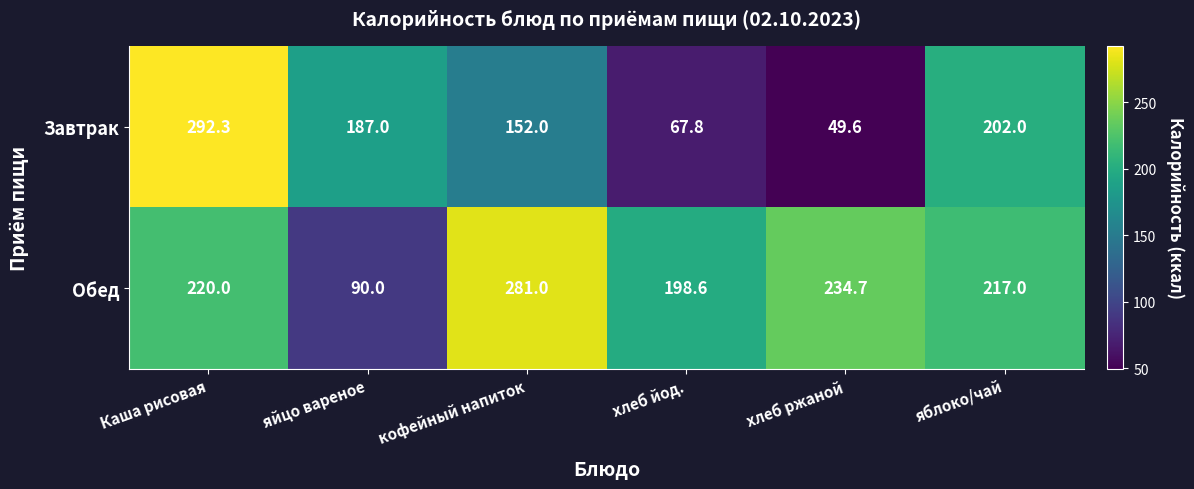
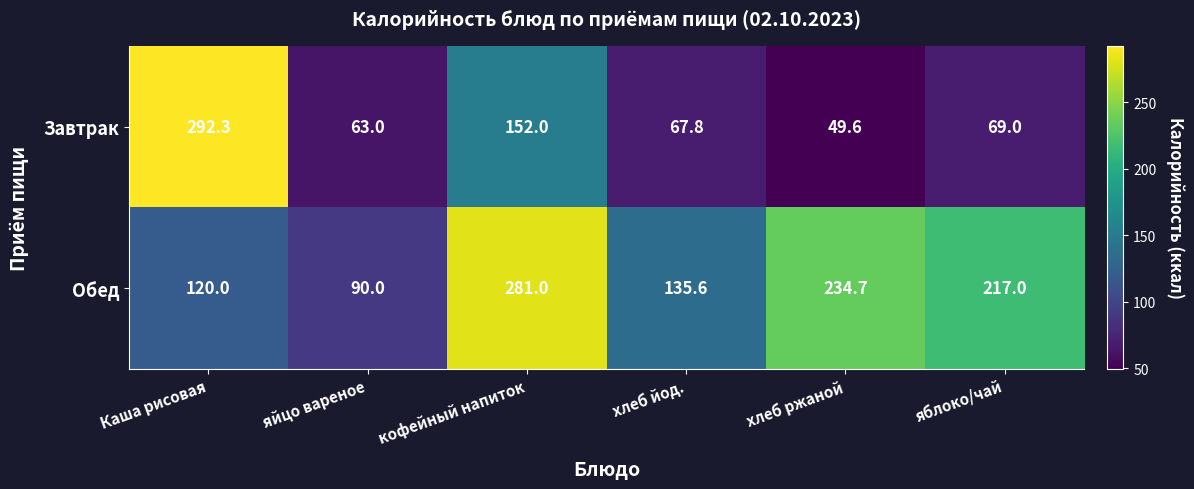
Завтрак, яйцо вареное: 187.0 -> 63.0
Завтрак, яблоко/чай: 202.0 -> 69.0
Обед, Каша рисовая: 220.0 -> 120.0
Обед, хлеб йод.: 198.6 -> 135.6
